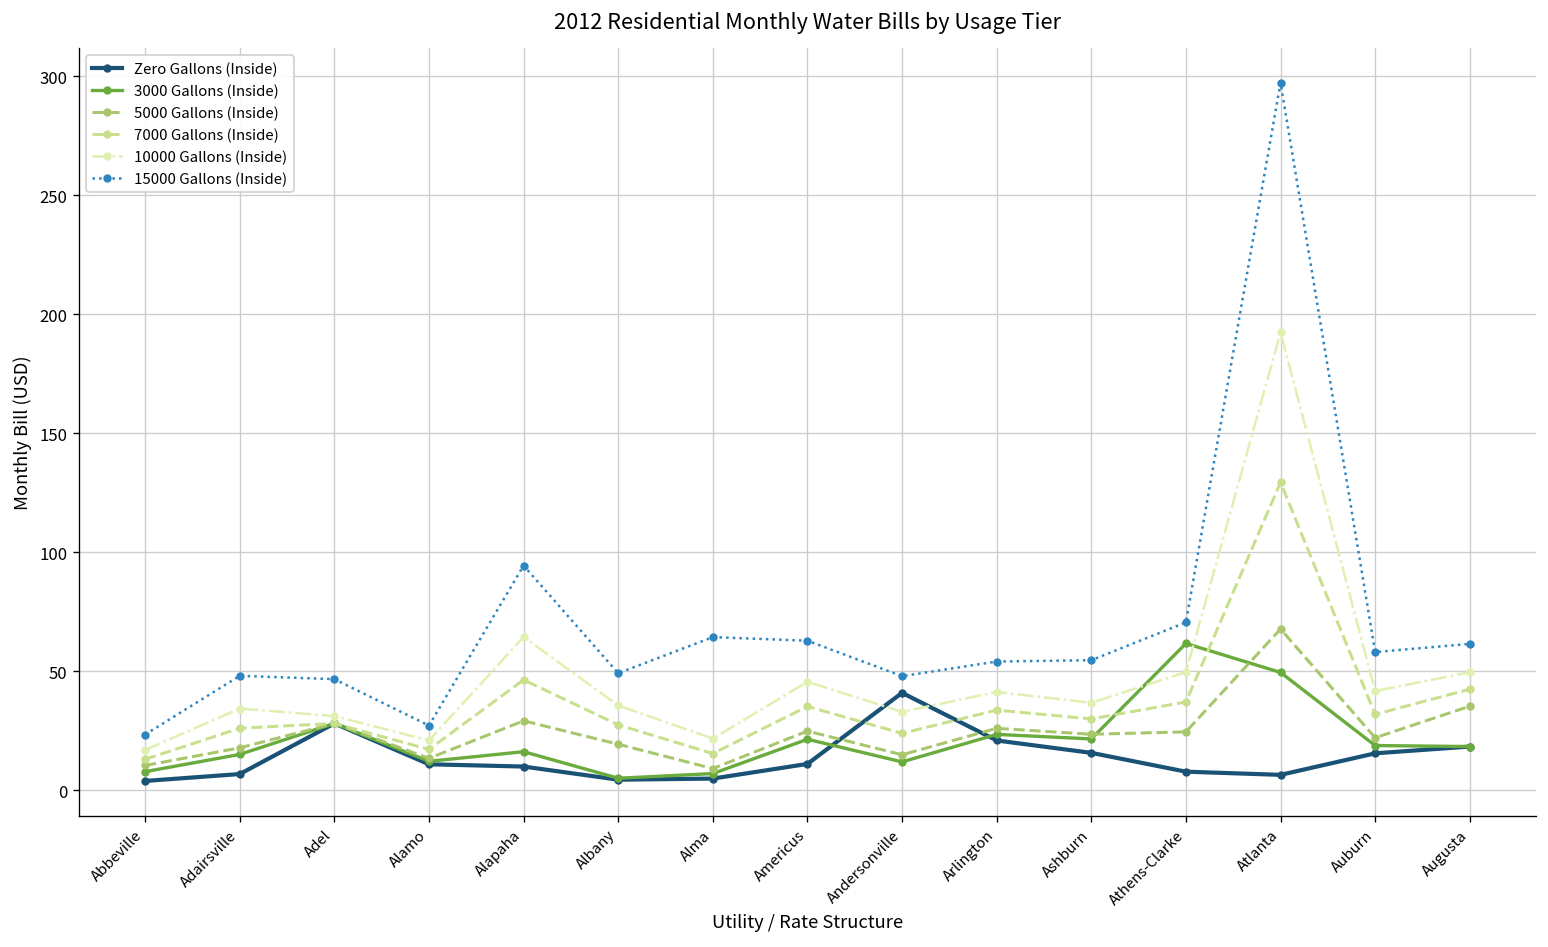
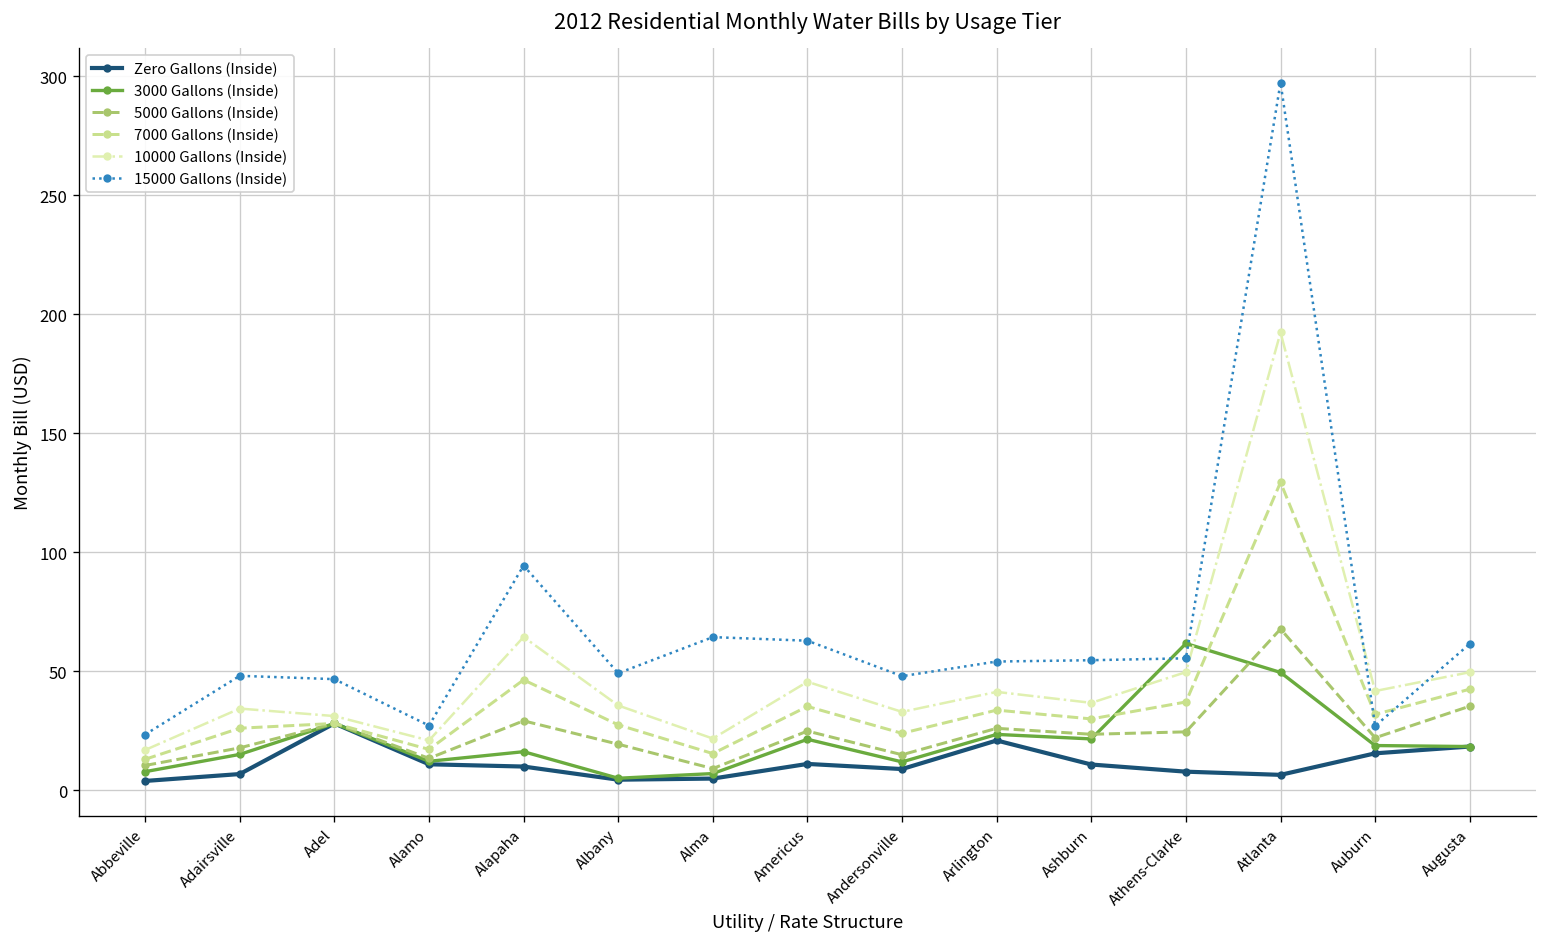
Zero Gallons (Inside), Andersonville: 41 -> 9
Zero Gallons (Inside), Ashburn: 16 -> 11
15000 Gallons (Inside), Athens-Clarke: 71 -> 56
15000 Gallons (Inside), Auburn: 58 -> 27
